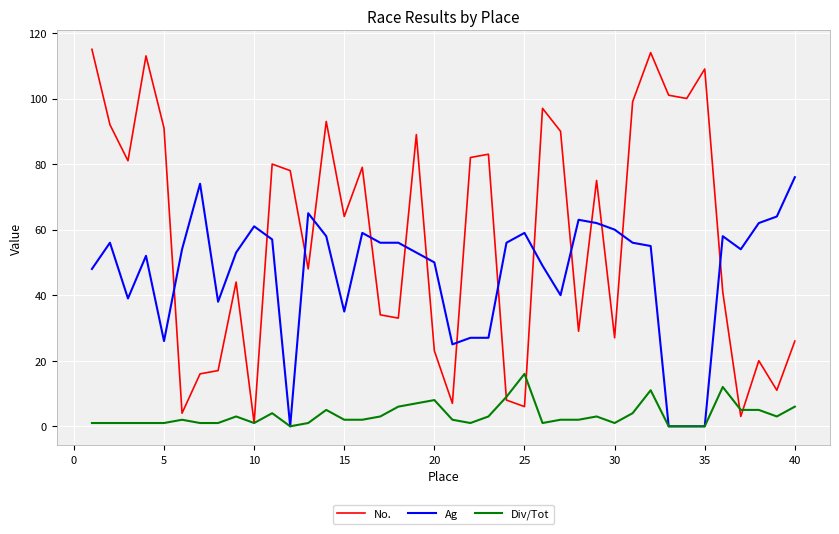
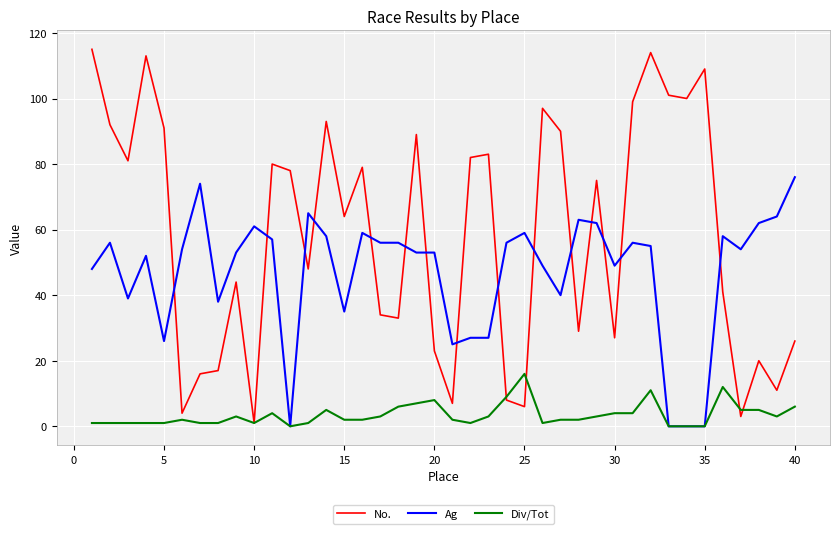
Ag, 20: 50 -> 53
Ag, 30: 60 -> 49
Div/Tot, 30: 1 -> 4
